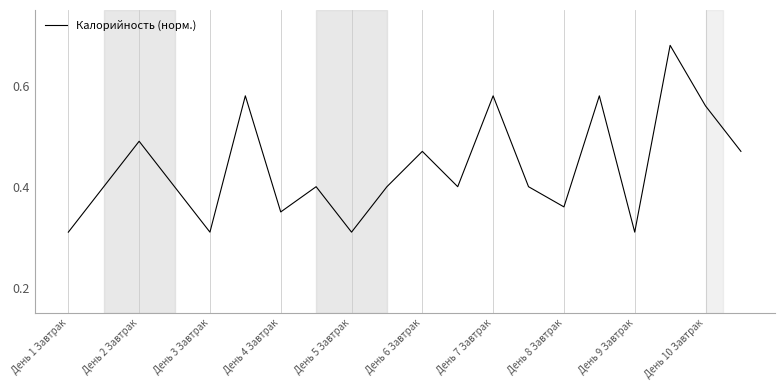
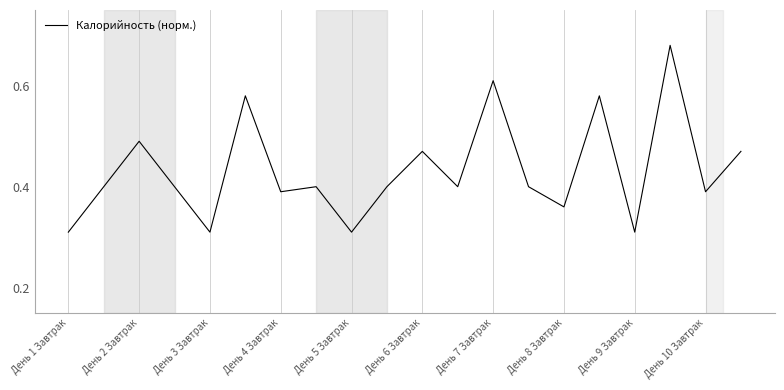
День 4 Завтрак: 0.35 -> 0.39
День 7 Завтрак: 0.58 -> 0.61
День 10 Завтрак: 0.56 -> 0.39
